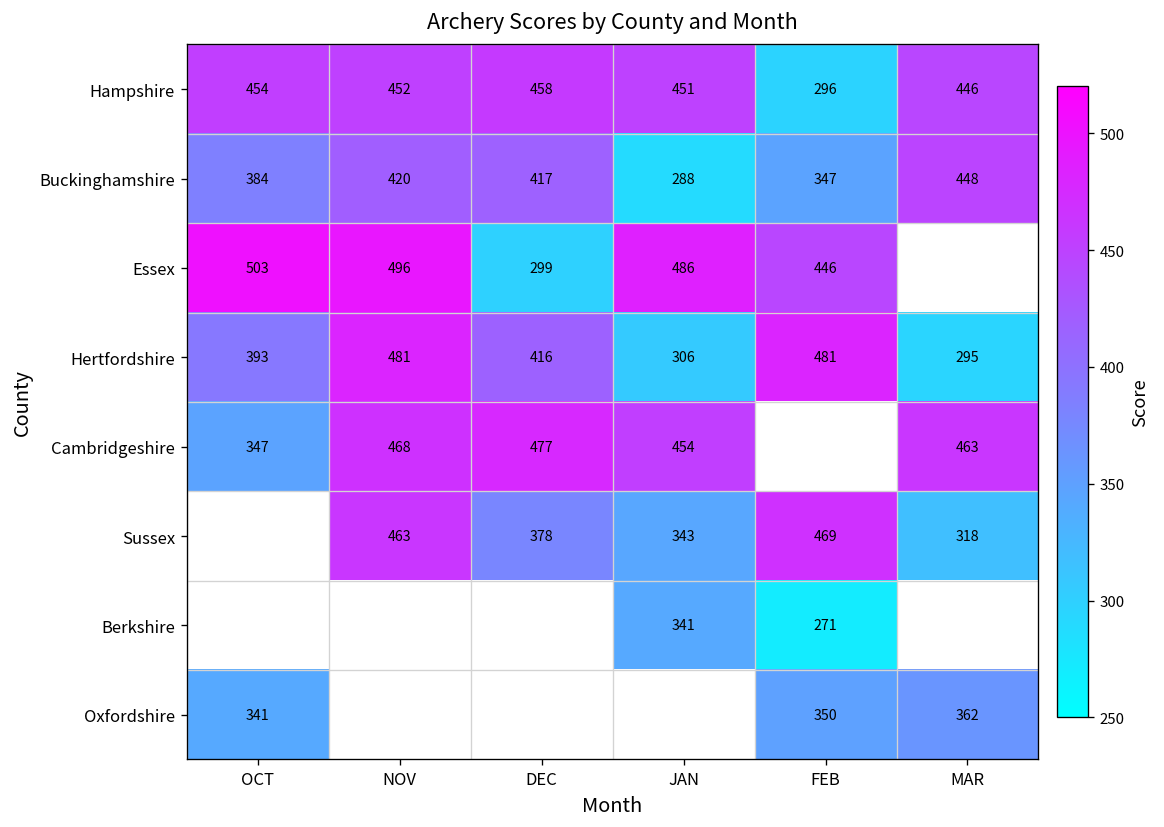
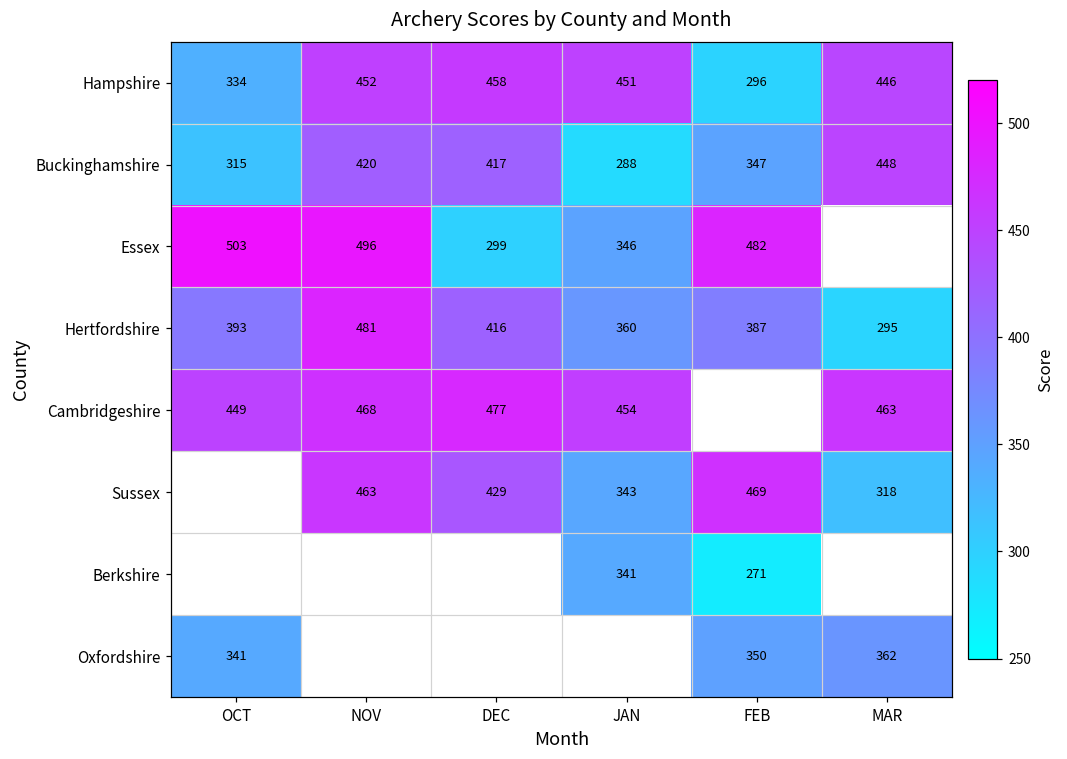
Hampshire, OCT: 454 -> 334
Buckinghamshire, OCT: 384 -> 315
Essex, JAN: 486 -> 346
Essex, FEB: 446 -> 482
Hertfordshire, JAN: 306 -> 360
Hertfordshire, FEB: 481 -> 387
Cambridgeshire, OCT: 347 -> 449
Sussex, DEC: 378 -> 429
